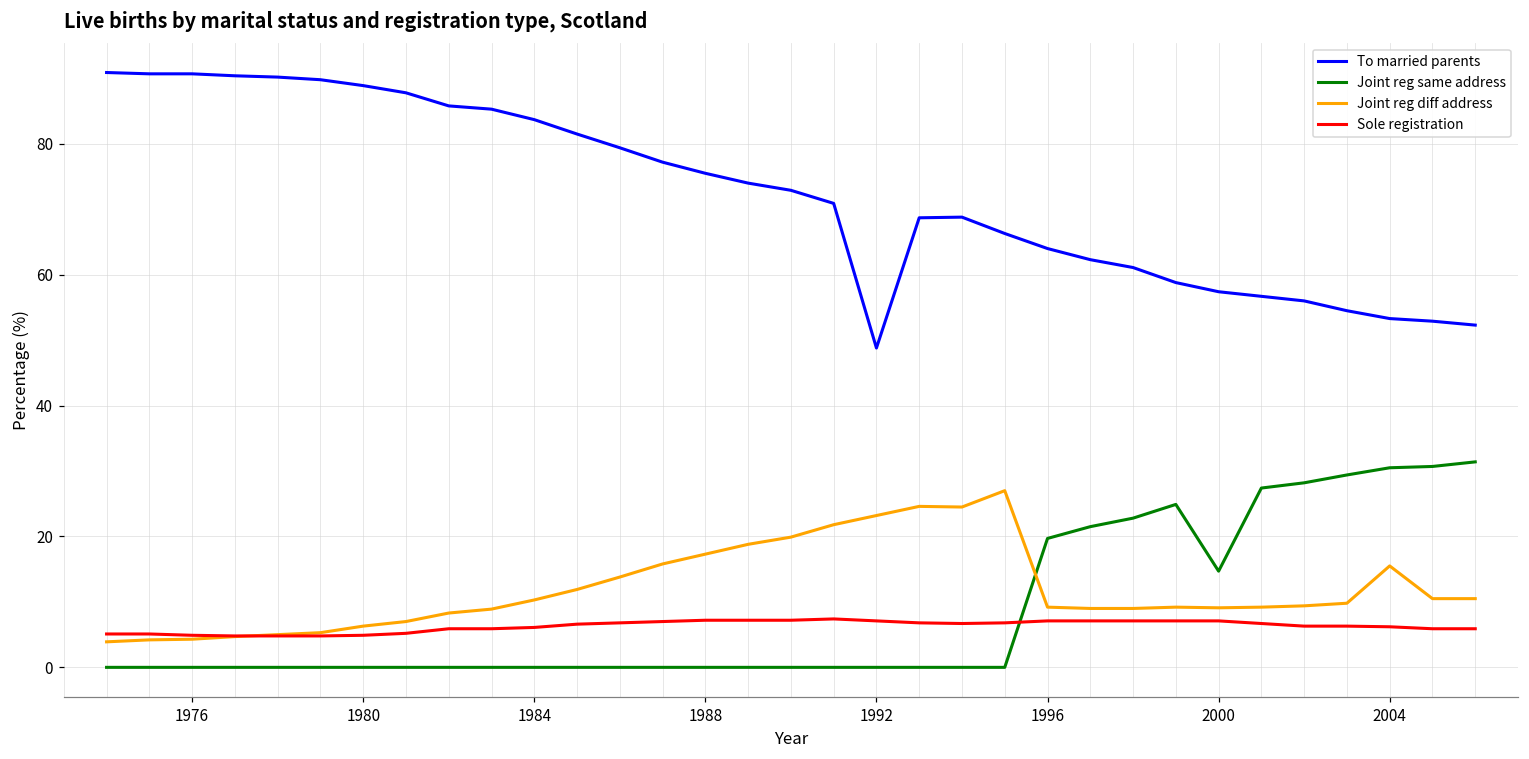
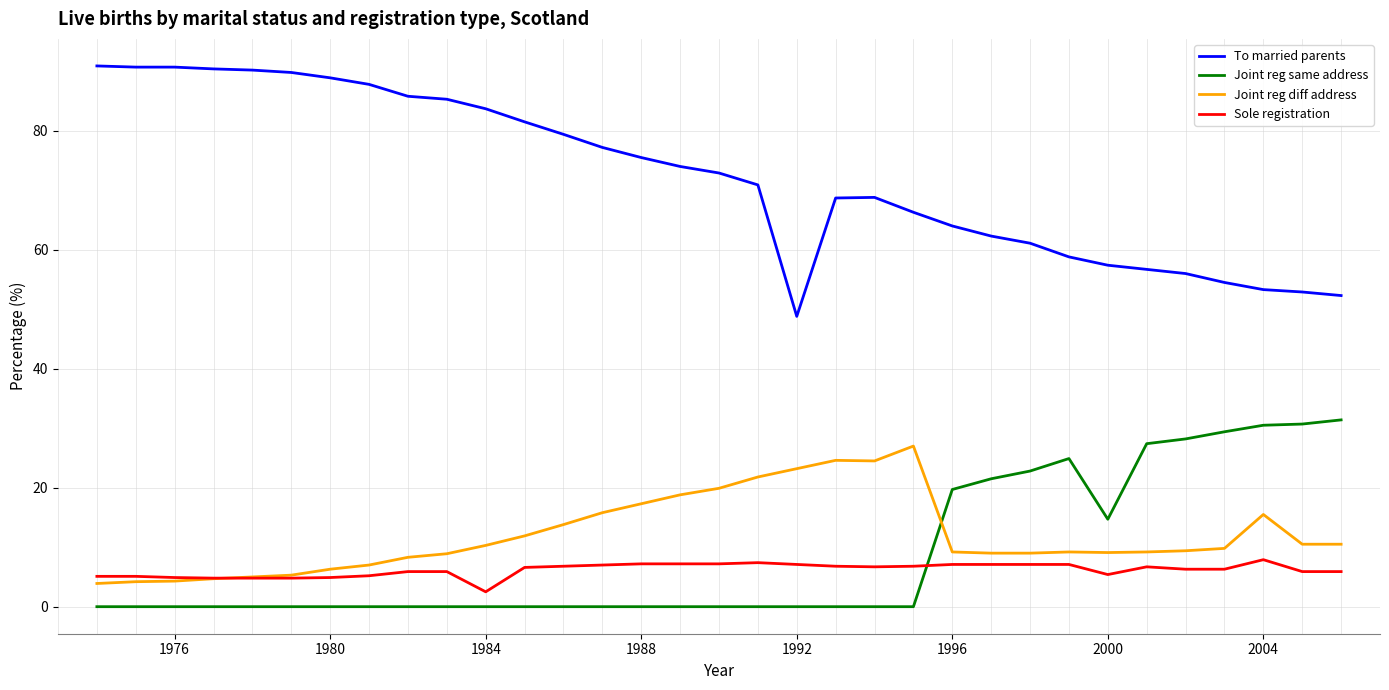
Sole registration, 1984: 6 -> 3
Sole registration, 2000: 7 -> 5
Sole registration, 2004: 6 -> 8
